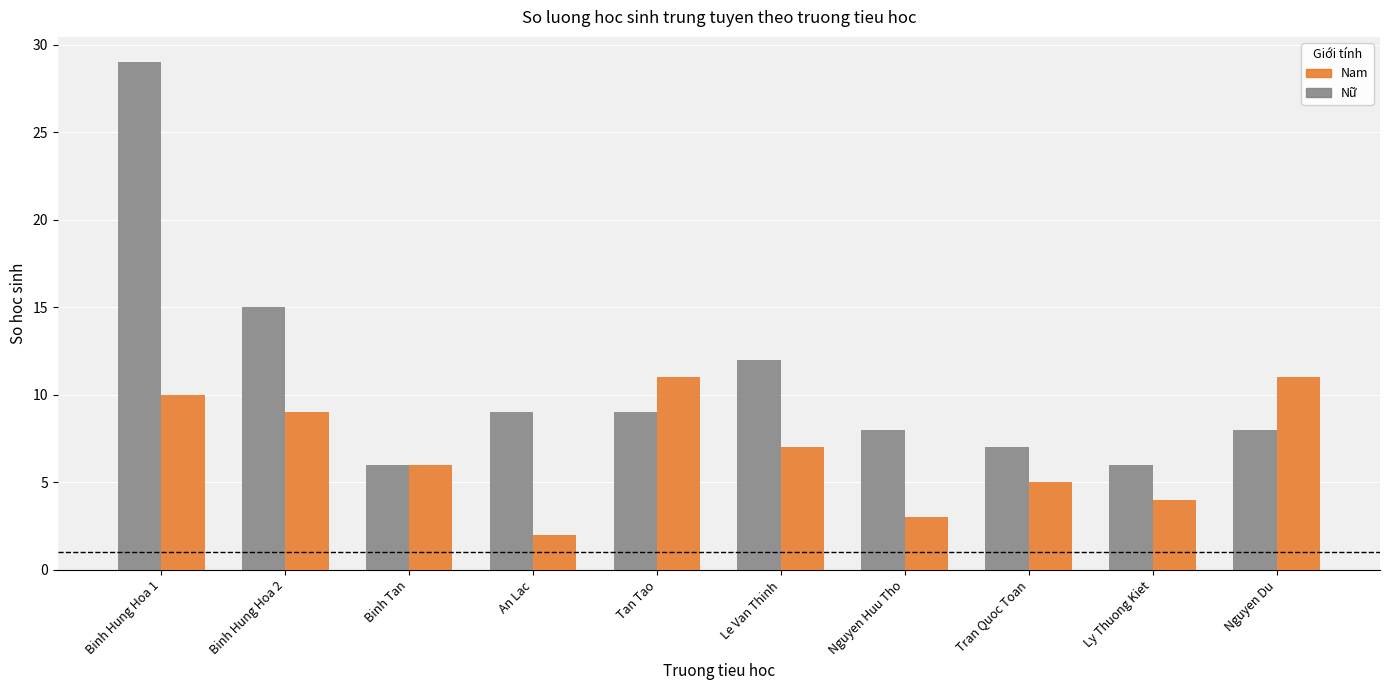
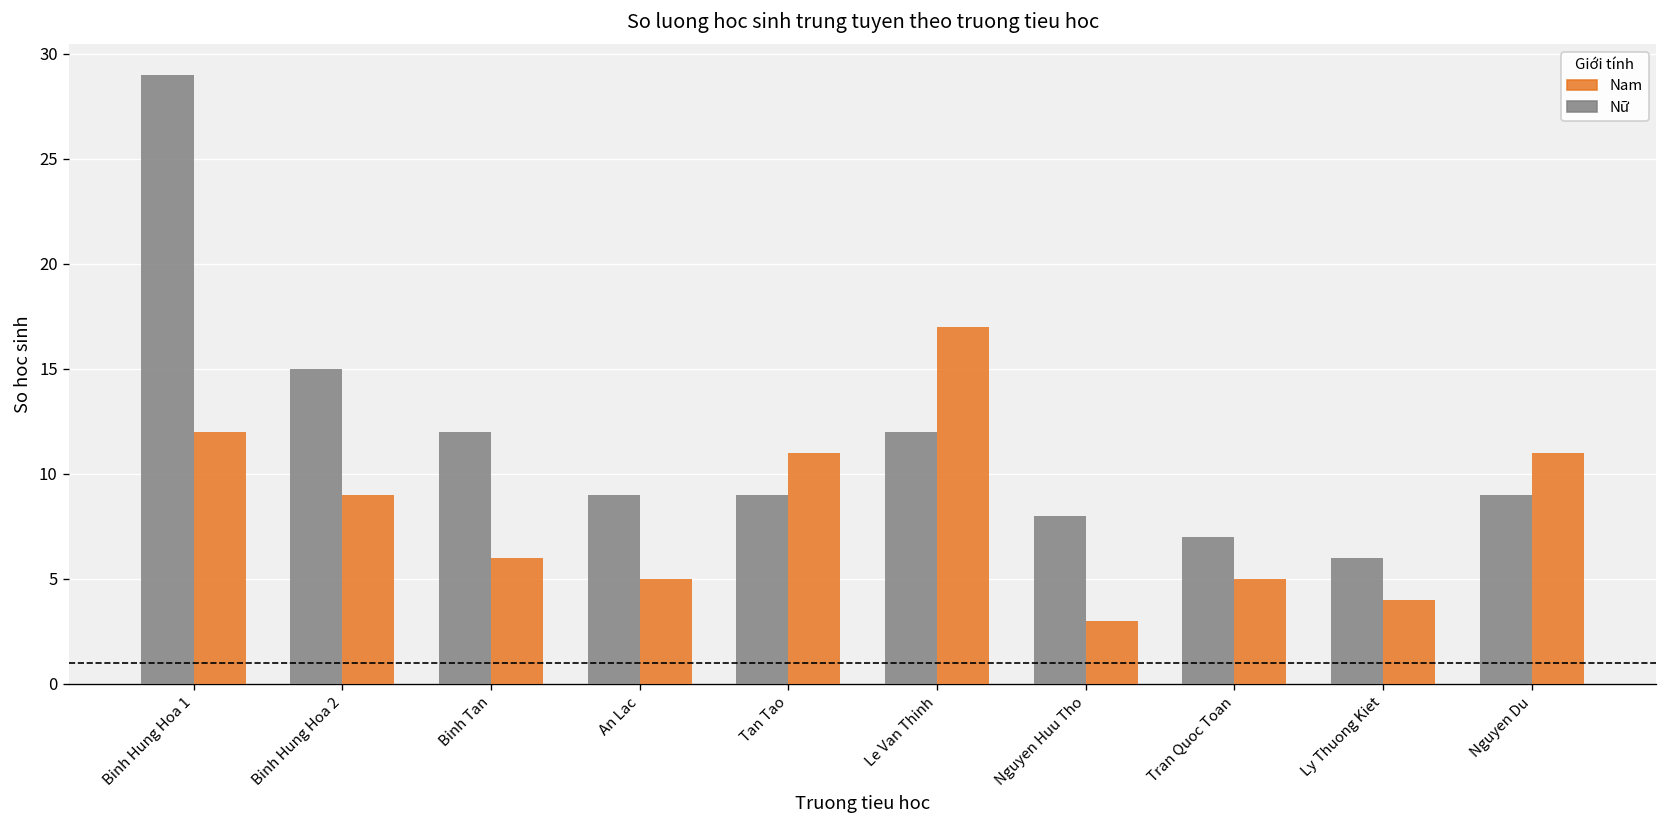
Nam, Binh Hung Hoa 1: 10 -> 12
Nữ, Binh Tan: 6 -> 12
Nam, An Lac: 2 -> 5
Nam, Le Van Thinh: 7 -> 17
Nữ, Nguyen Du: 8 -> 9
